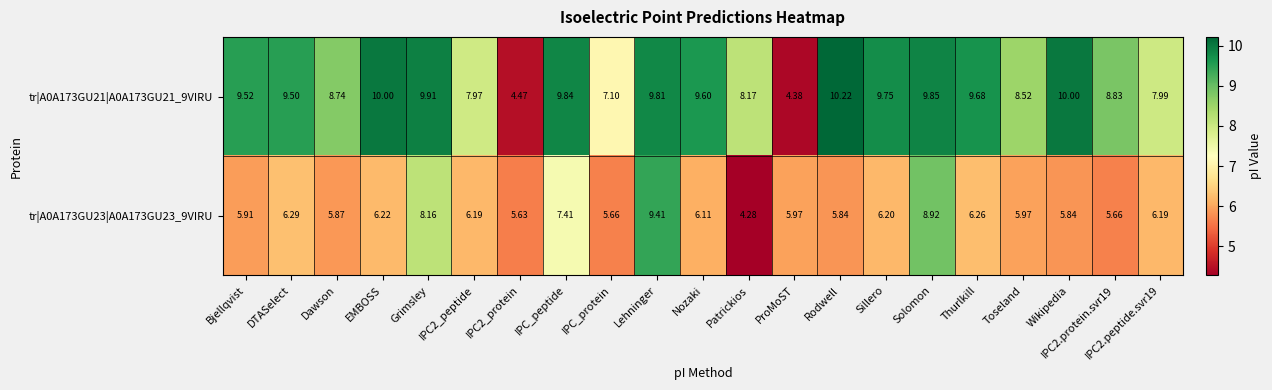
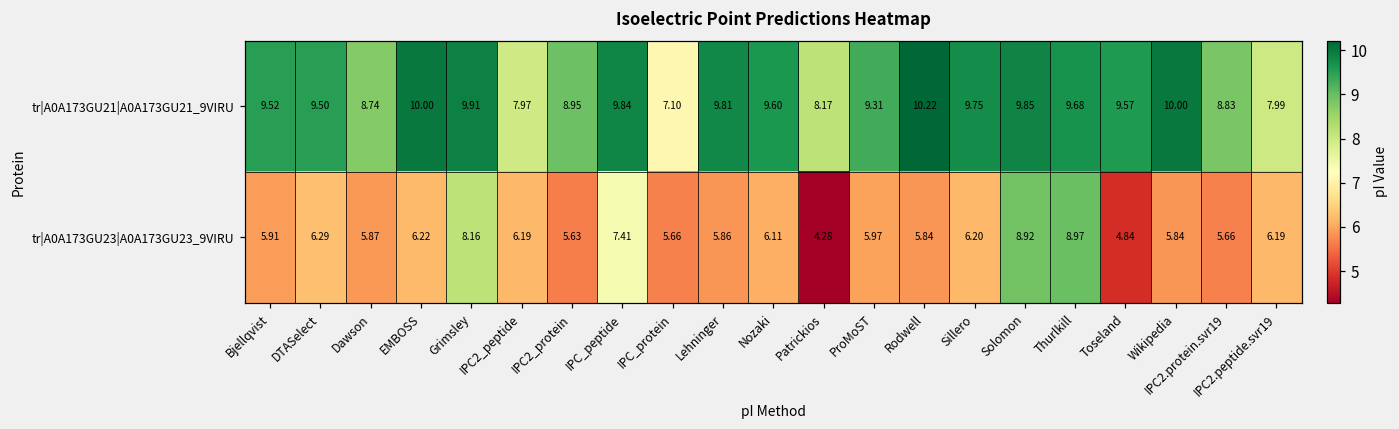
tr|A0A173GU21|A0A173GU21_9VIRU, IPC2_protein: 4.47 -> 8.95
tr|A0A173GU21|A0A173GU21_9VIRU, ProMoST: 4.38 -> 9.31
tr|A0A173GU21|A0A173GU21_9VIRU, Toseland: 8.52 -> 9.57
tr|A0A173GU23|A0A173GU23_9VIRU, Lehninger: 9.41 -> 5.86
tr|A0A173GU23|A0A173GU23_9VIRU, Thurlkill: 6.26 -> 8.97
tr|A0A173GU23|A0A173GU23_9VIRU, Toseland: 5.97 -> 4.84
